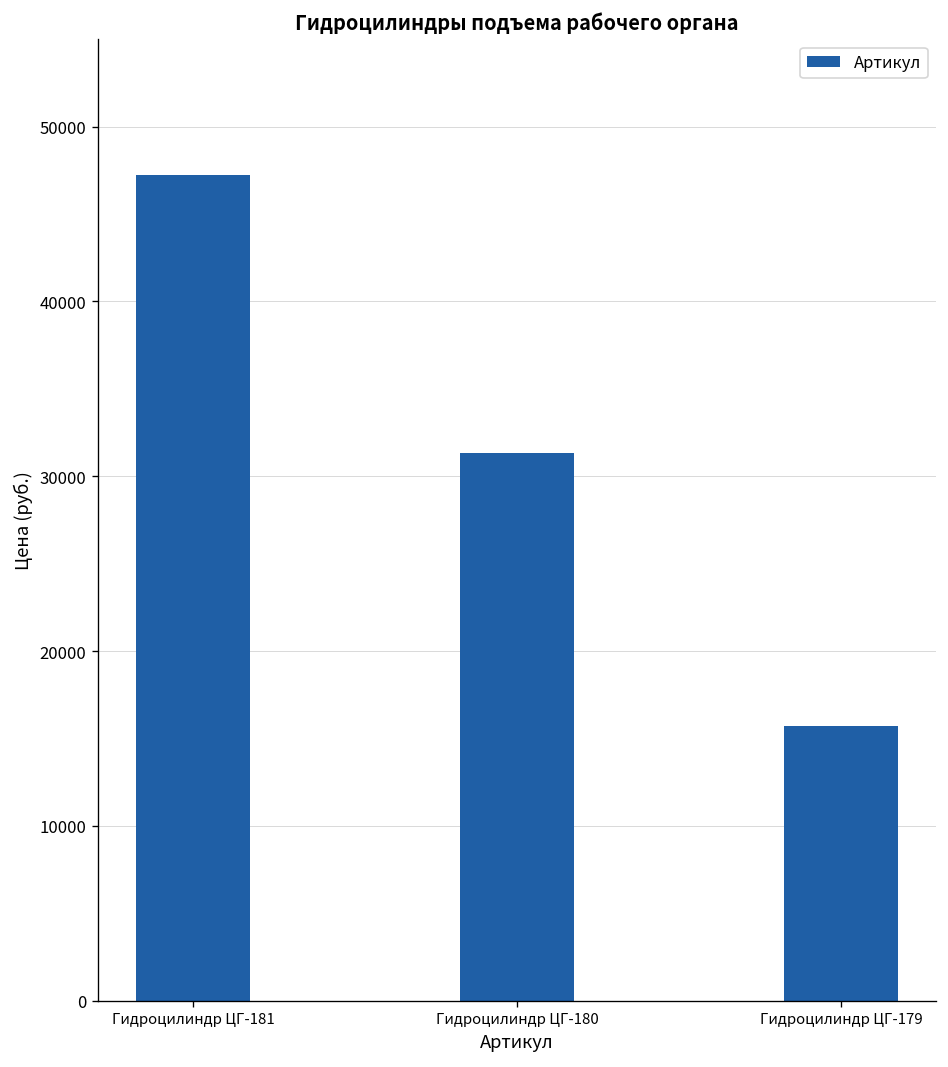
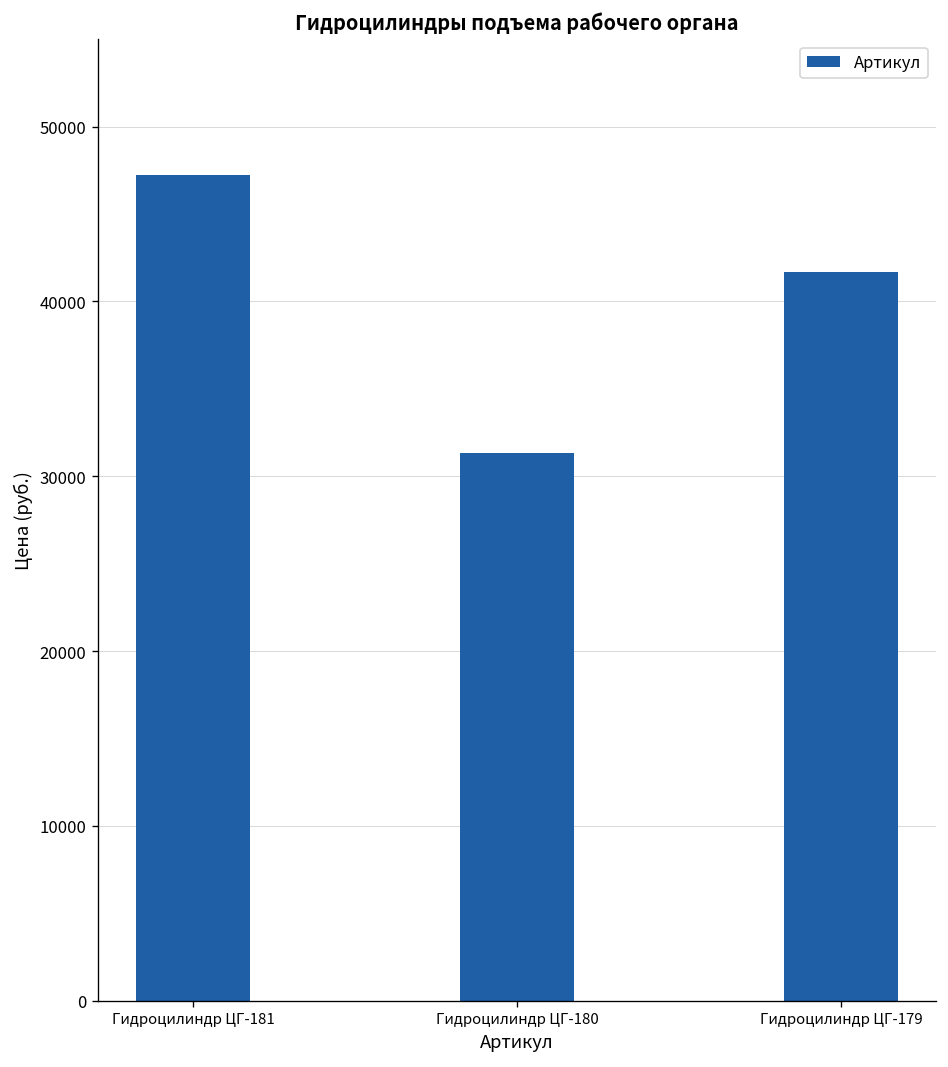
Гидроцилиндр ЦГ-179: 15700 -> 41700
